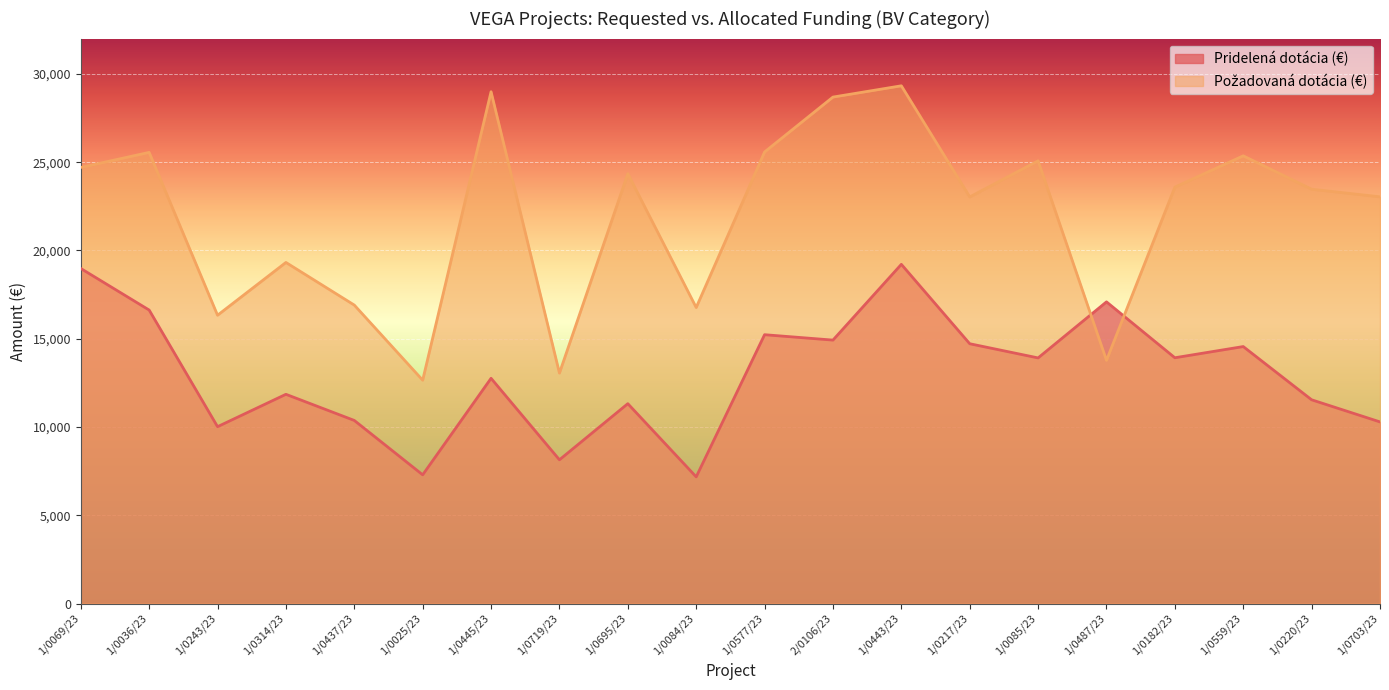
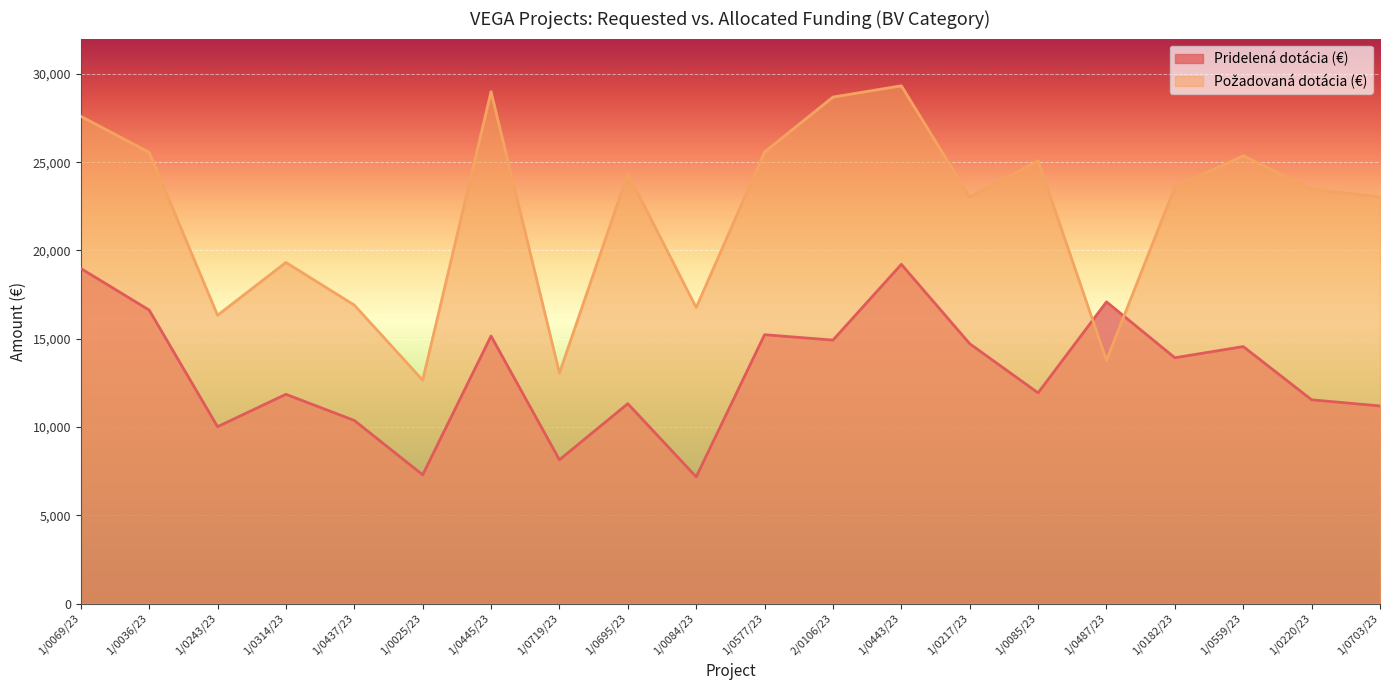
Požadovaná dotácia (€), 1/0069/23: 24,700 -> 27,600
Pridelená dotácia (€), 1/0445/23: 12,800 -> 15,200
Pridelená dotácia (€), 1/0085/23: 13,900 -> 11,900
Pridelená dotácia (€), 1/0703/23: 10,300 -> 11,200
